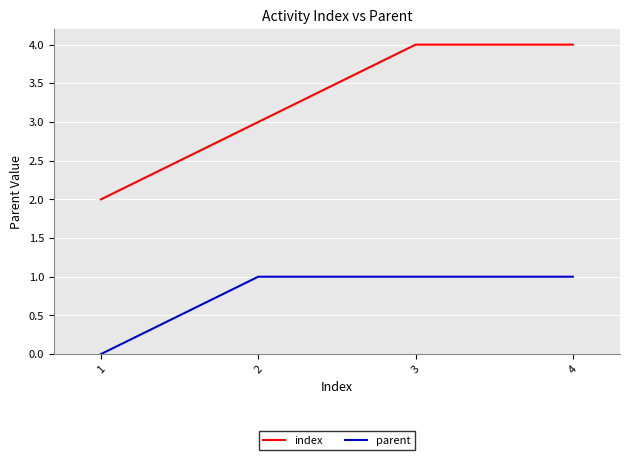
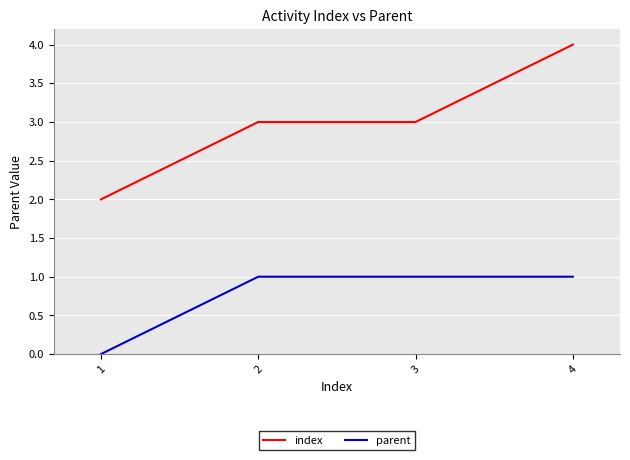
index, 3: 4 -> 3
